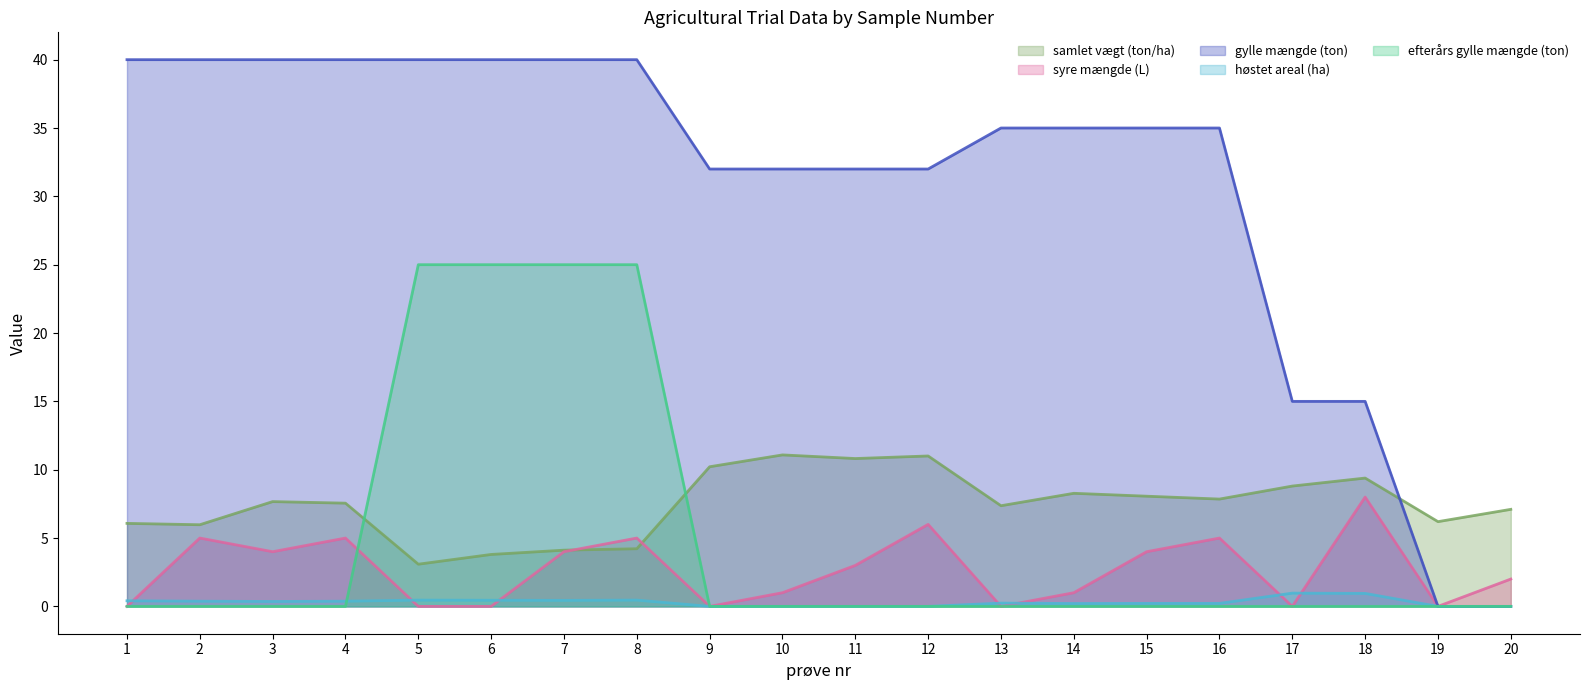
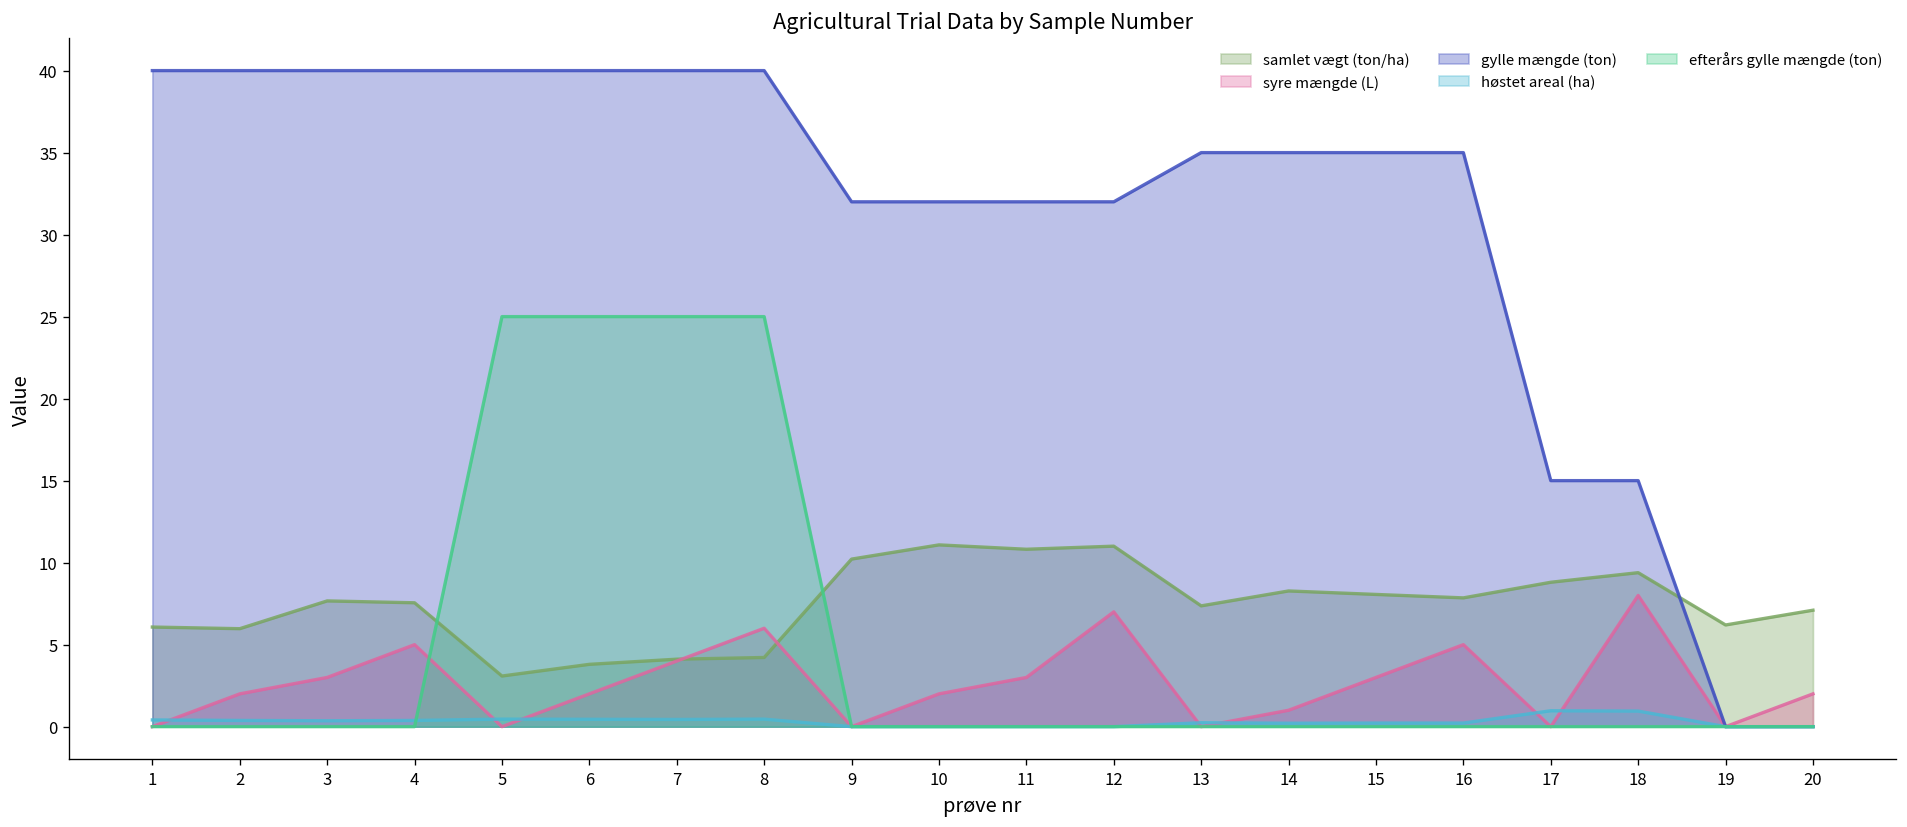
syre mængde (L), 2: 5 -> 2
syre mængde (L), 3: 4 -> 3
syre mængde (L), 6: 0 -> 2
syre mængde (L), 8: 5 -> 6
syre mængde (L), 10: 1 -> 2
syre mængde (L), 12: 6 -> 7
syre mængde (L), 15: 4 -> 3
